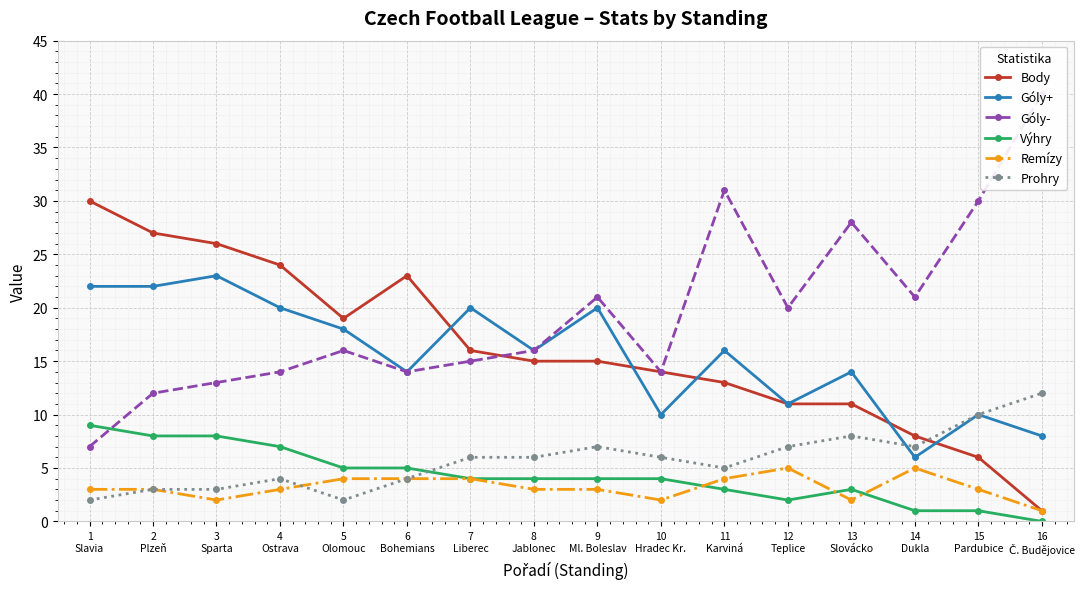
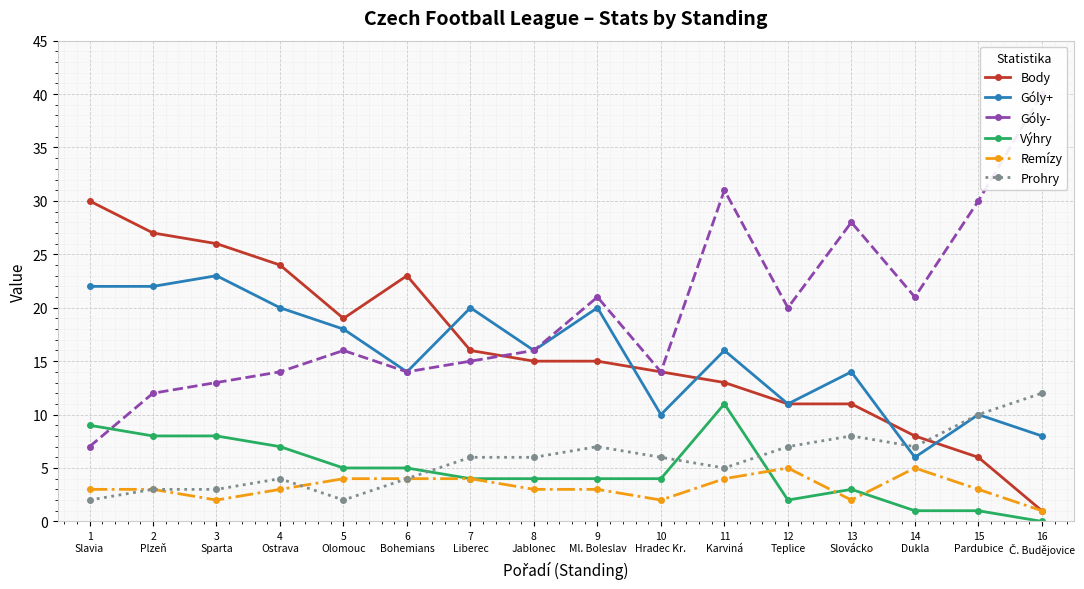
Výhry, 11 Karviná: 3 -> 11
